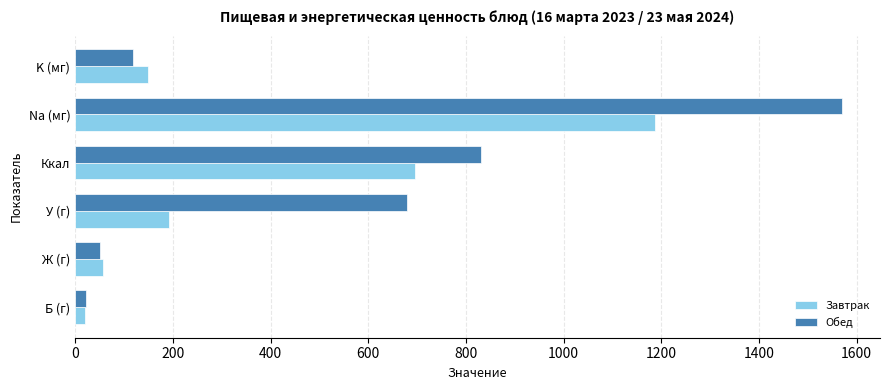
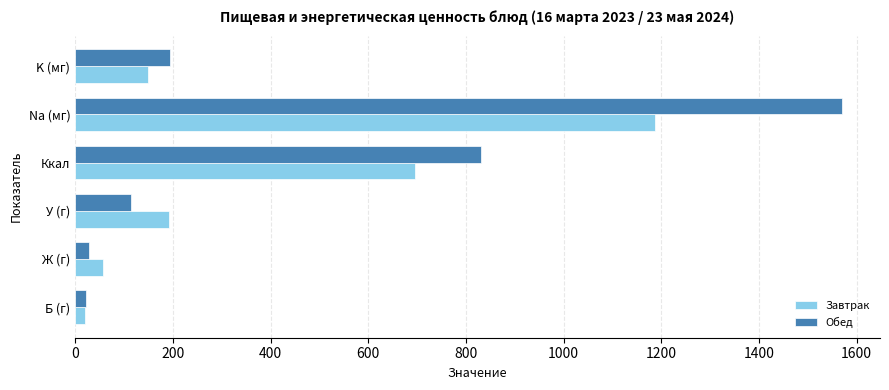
Обед, K (мг): 120 -> 190
Обед, У (г): 680 -> 110
Обед, Ж (г): 50 -> 30
